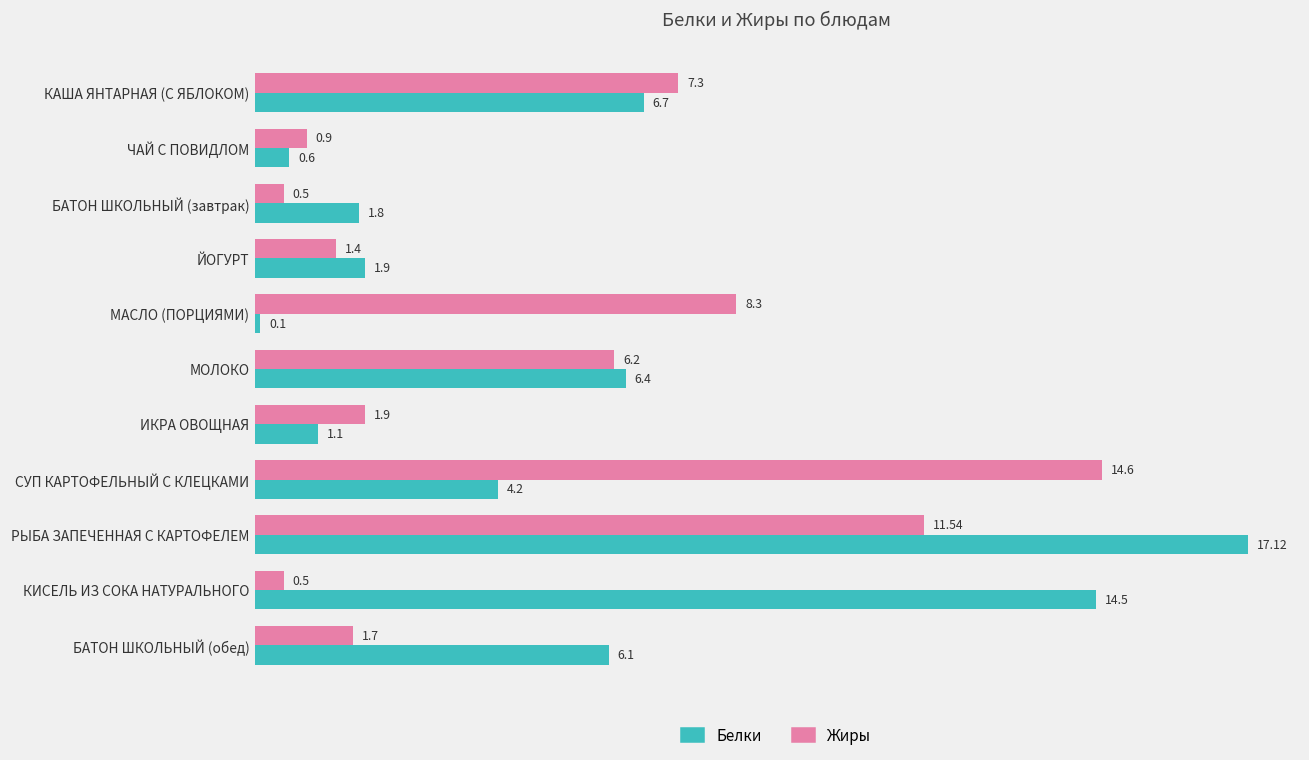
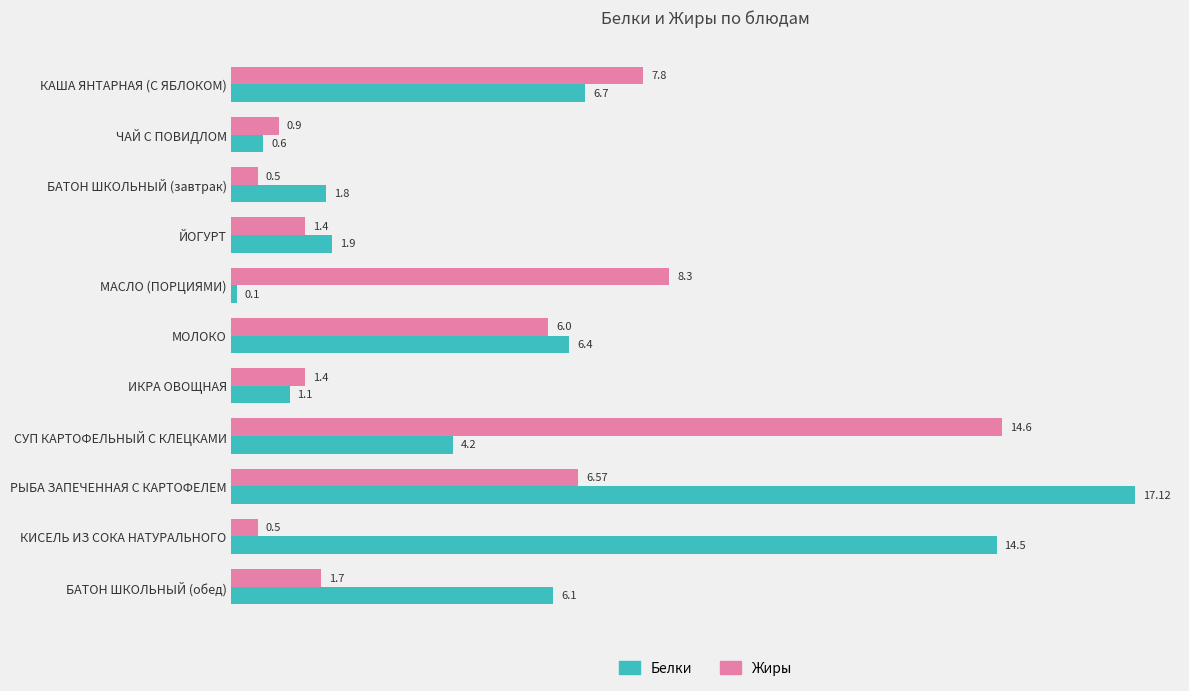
Жиры, КАША ЯНТАРНАЯ (С ЯБЛОКОМ): 7.3 -> 7.8
Жиры, МОЛОКО: 6.2 -> 6.0
Жиры, ИКРА ОВОЩНАЯ: 1.9 -> 1.4
Жиры, РЫБА ЗАПЕЧЕННАЯ С КАРТОФЕЛЕМ: 11.54 -> 6.57
